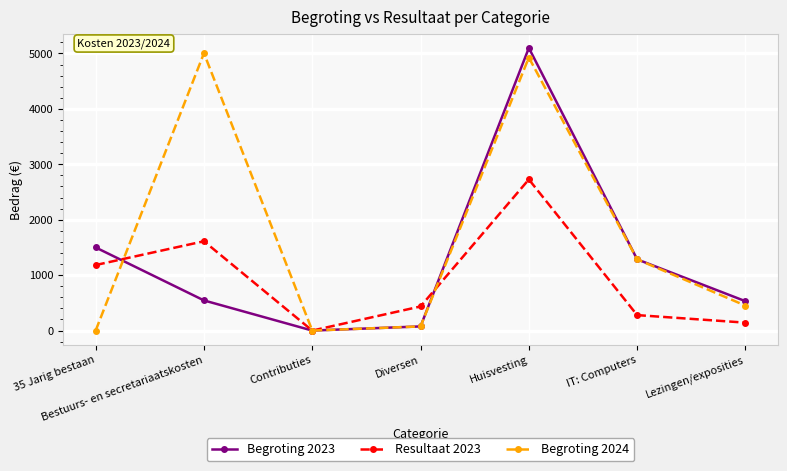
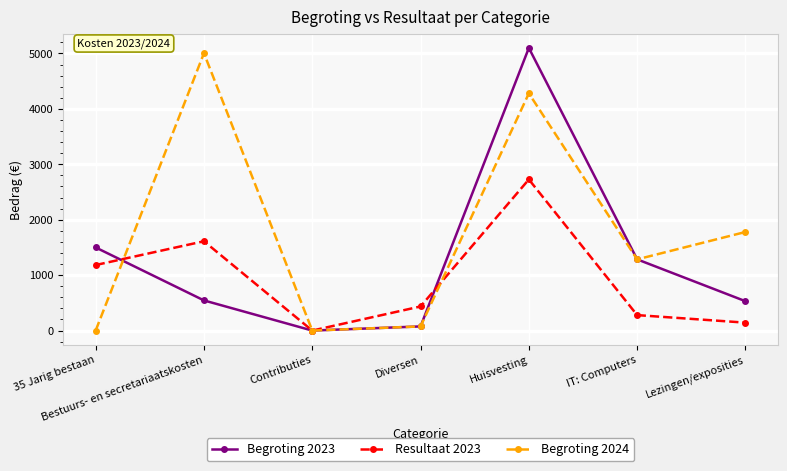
Begroting 2024, Huisvesting: 4900 -> 4300
Begroting 2024, Lezingen/exposities: 500 -> 1800
